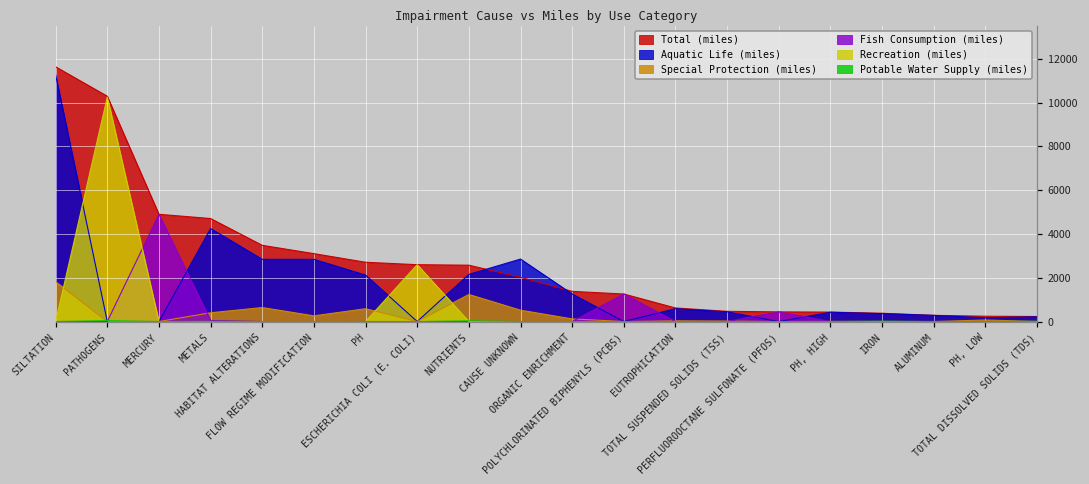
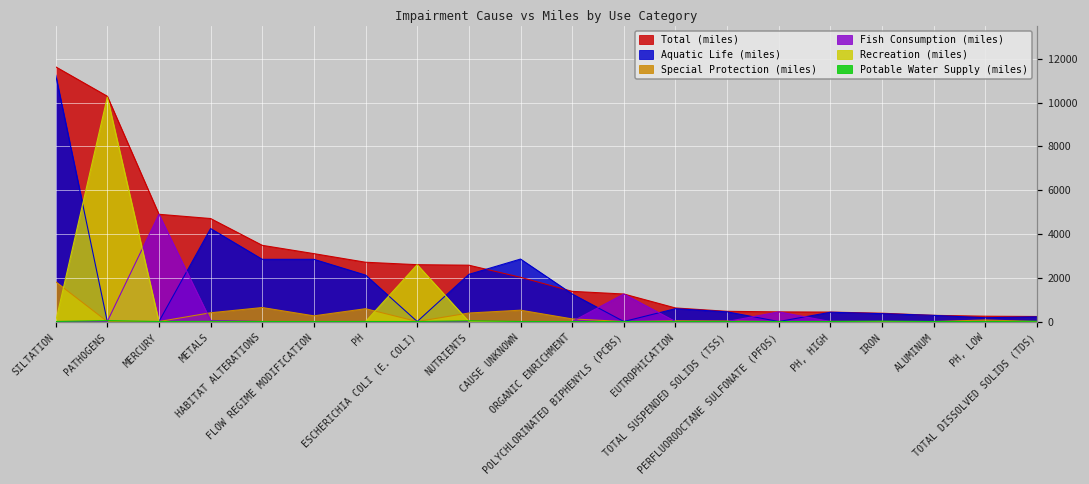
Special Protection (miles), NUTRIENTS: 1200 -> 400
